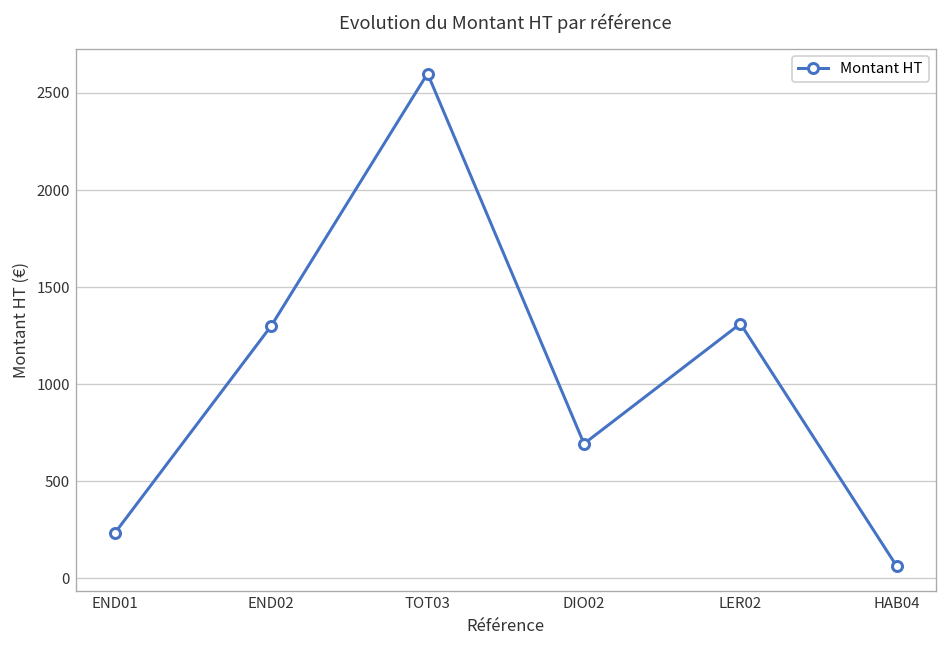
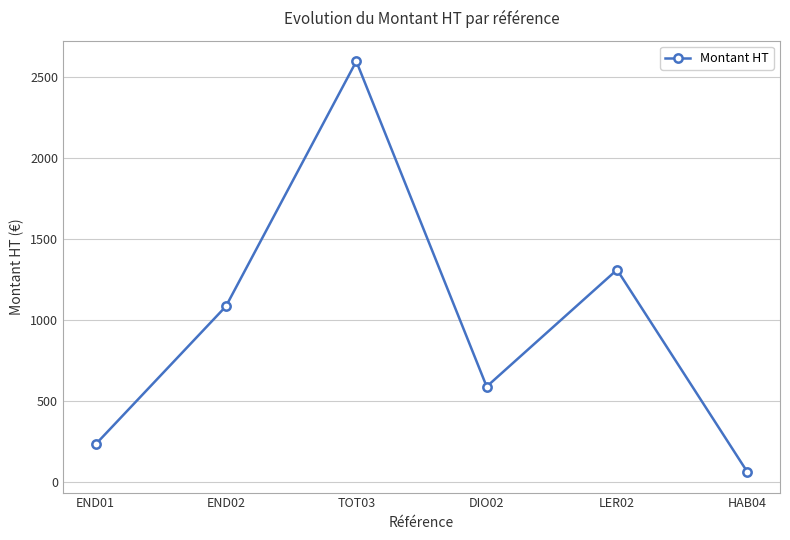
END02: 1300 -> 1090
DIO02: 690 -> 590
